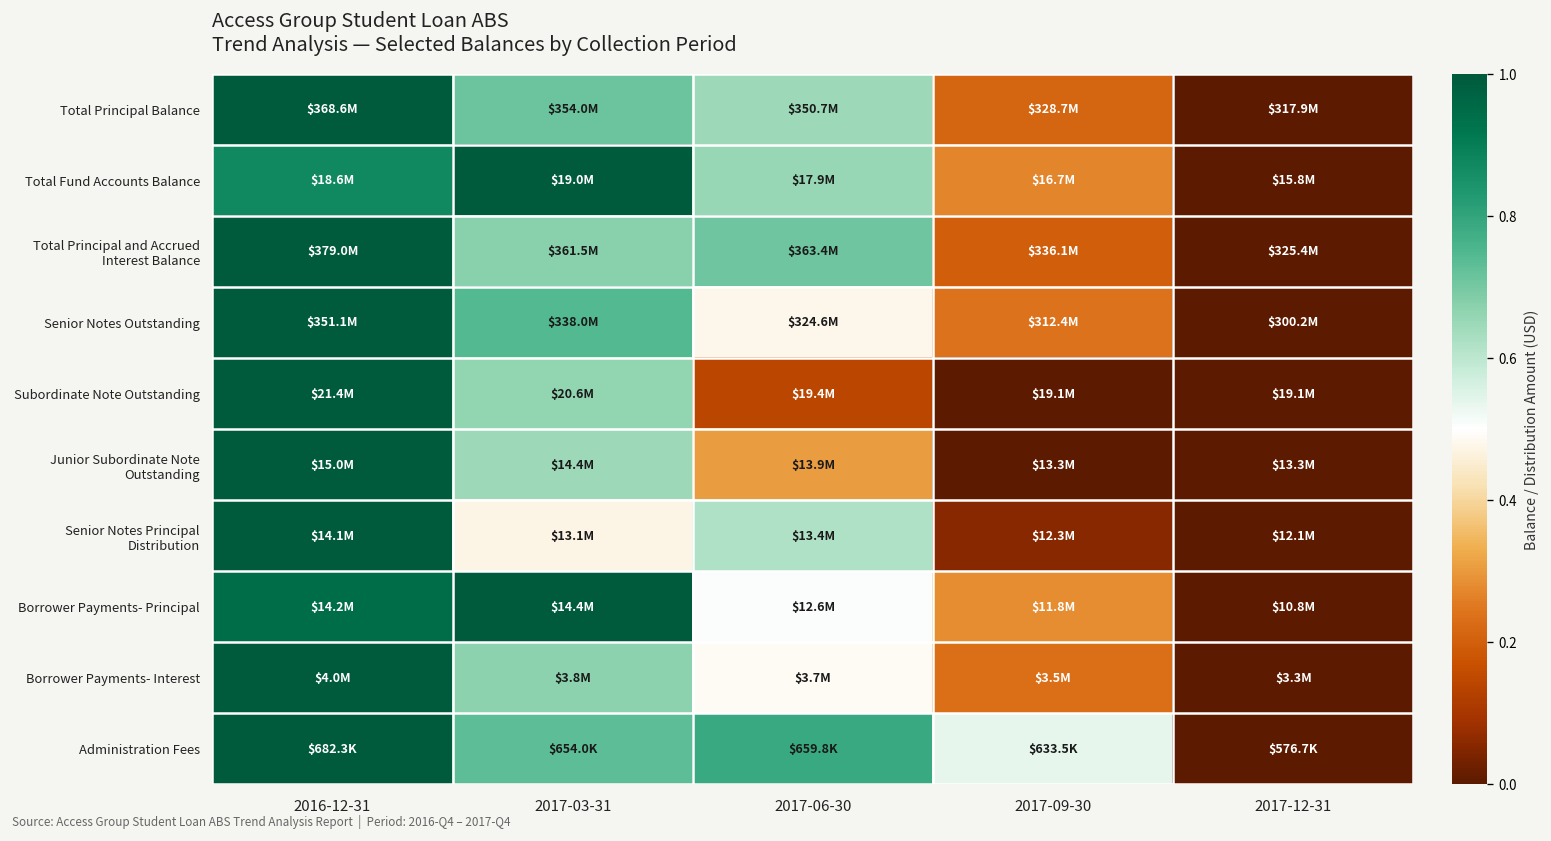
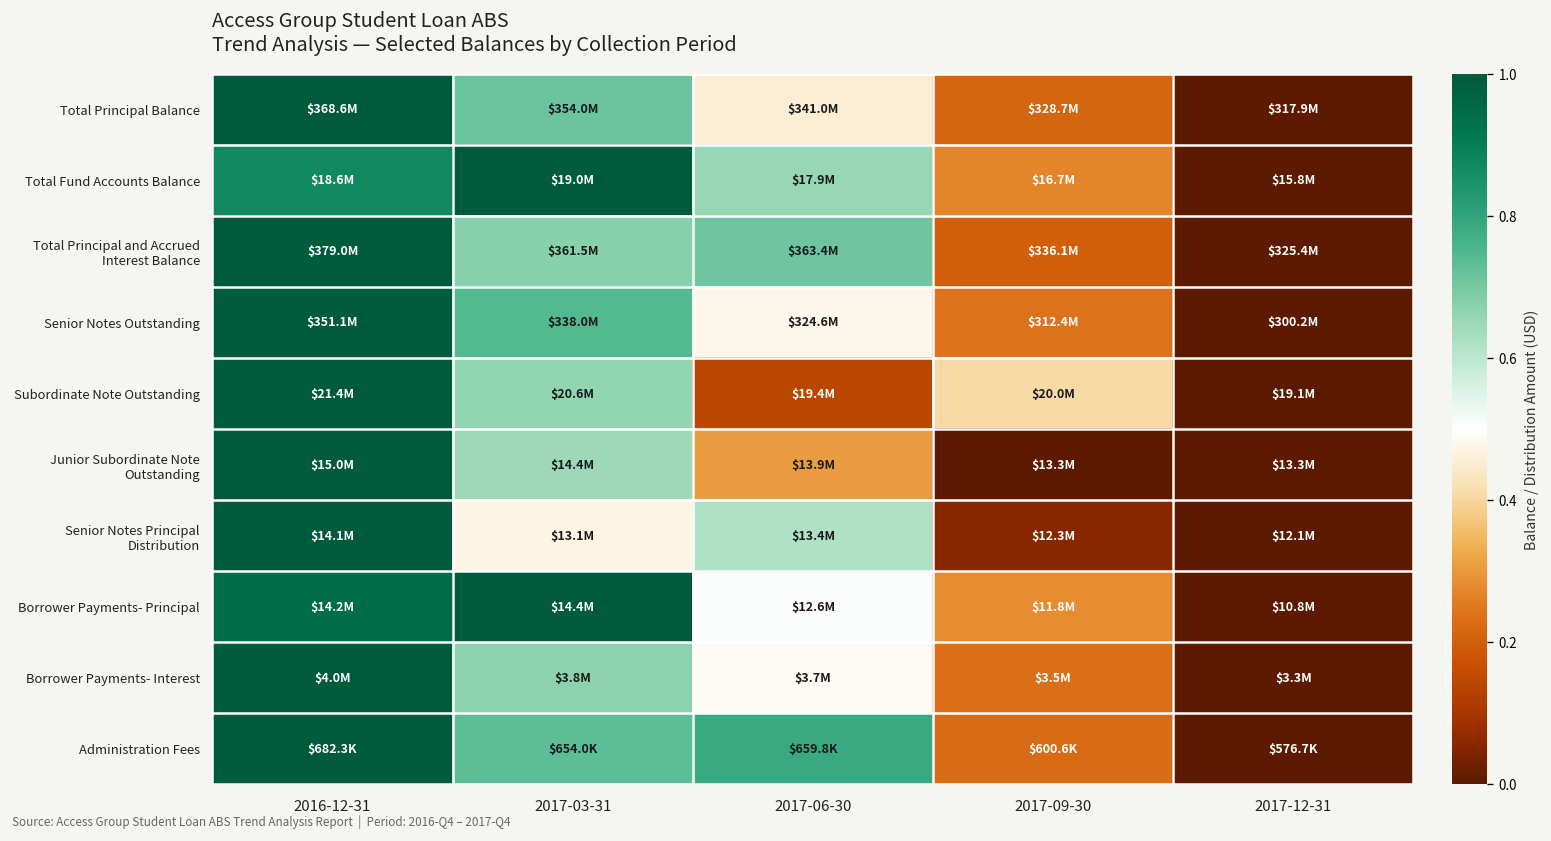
Total Principal Balance, 2017-06-30: $350.7M -> $341.0M
Subordinate Note Outstanding, 2017-09-30: $19.1M -> $20.0M
Administration Fees, 2017-09-30: $633.5K -> $600.6K
